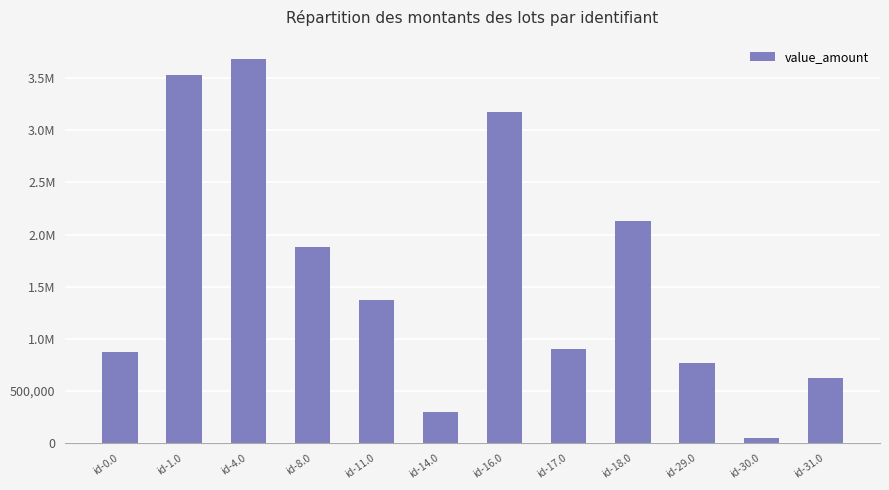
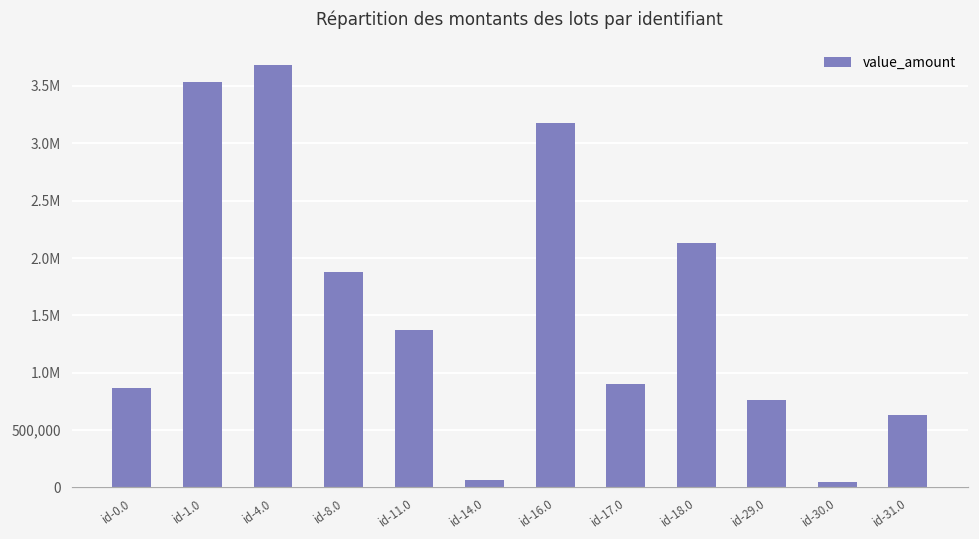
id-14.0: 300,000 -> 70,000
